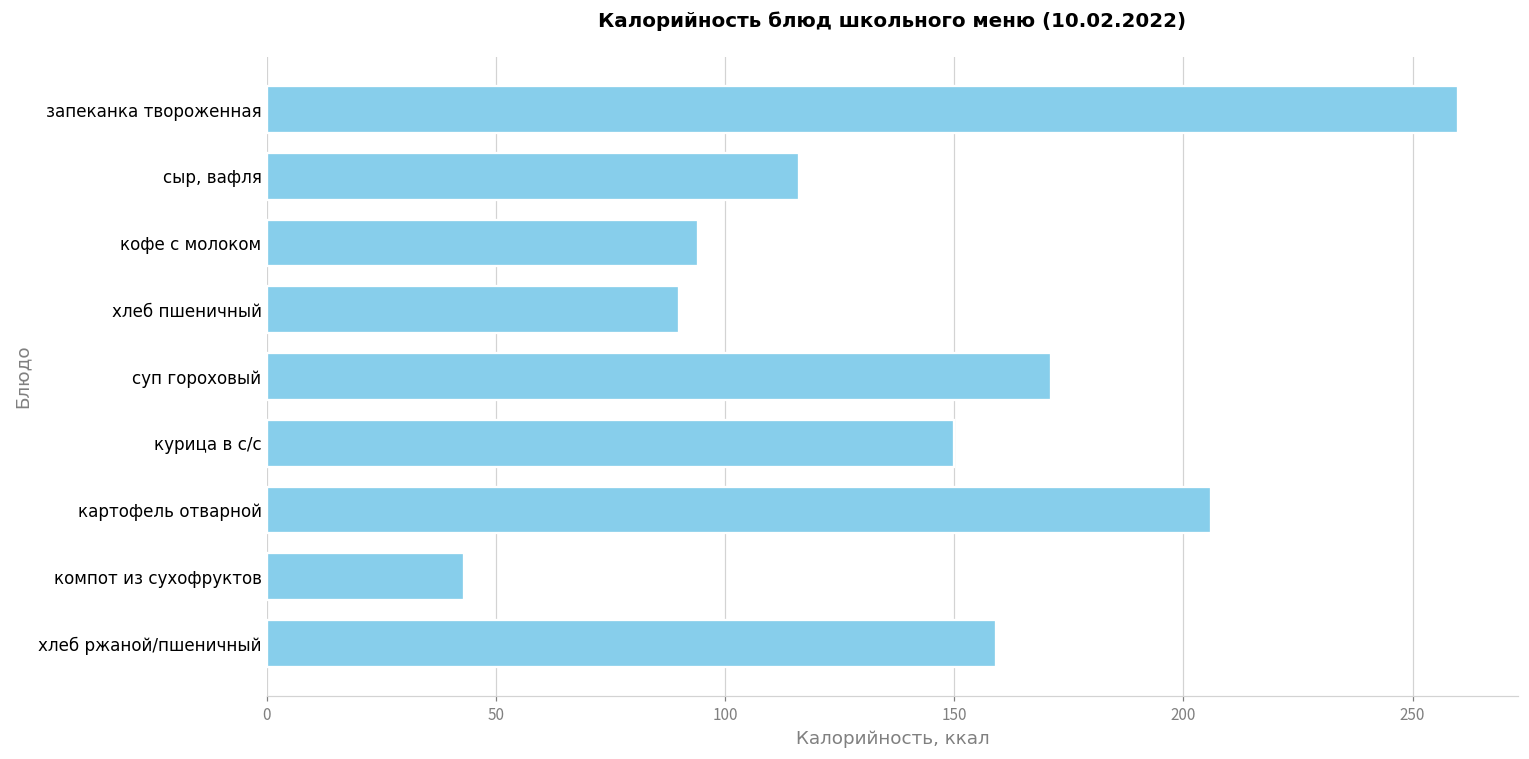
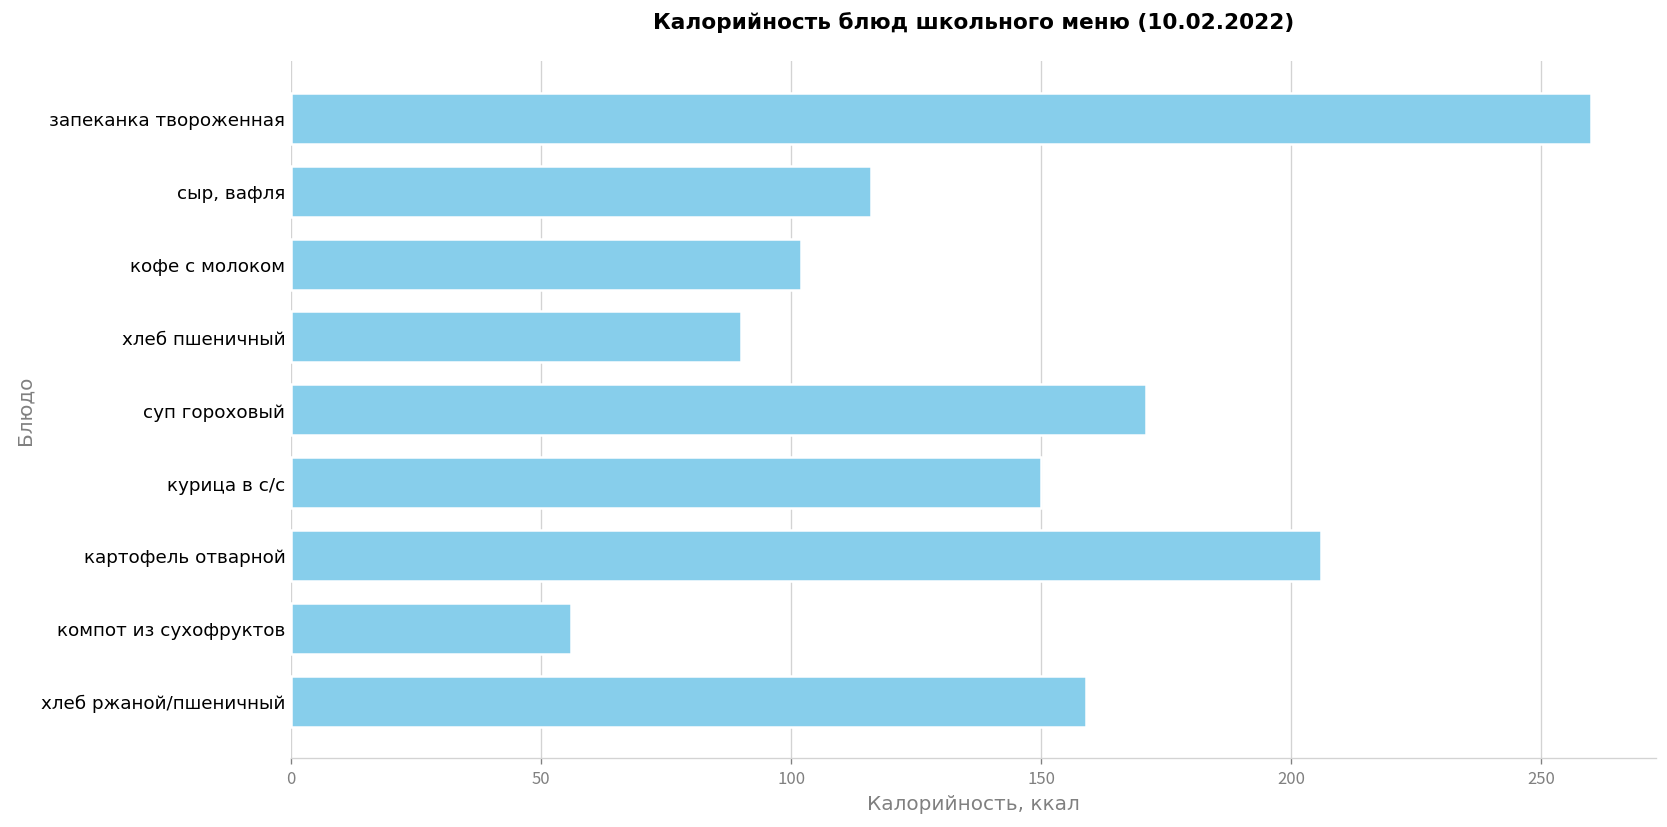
кофе с молоком: 94 -> 102
компот из сухофруктов: 43 -> 56
